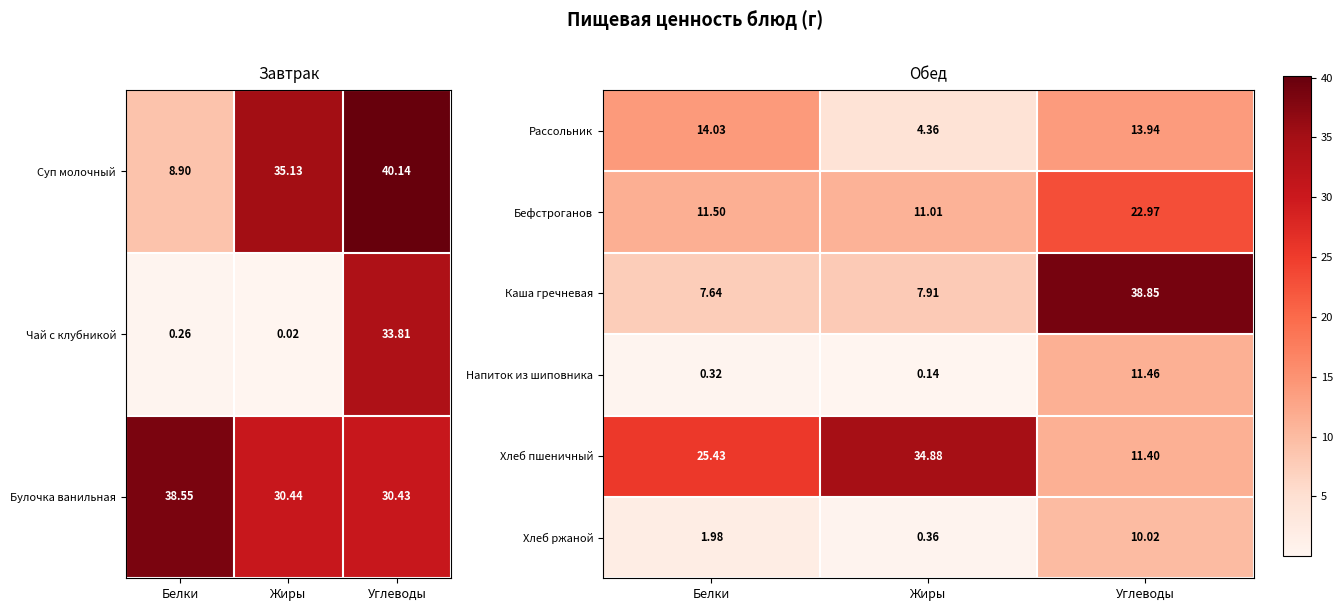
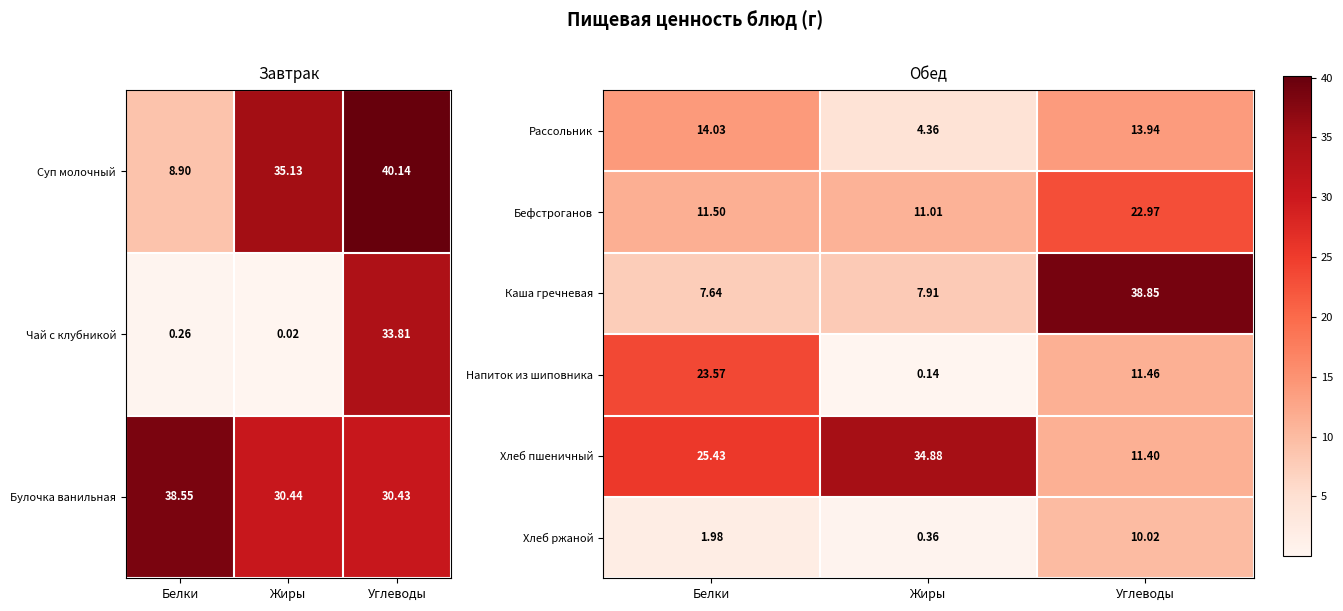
Обед, Напиток из шиповника, Белки: 0.32 -> 23.57
